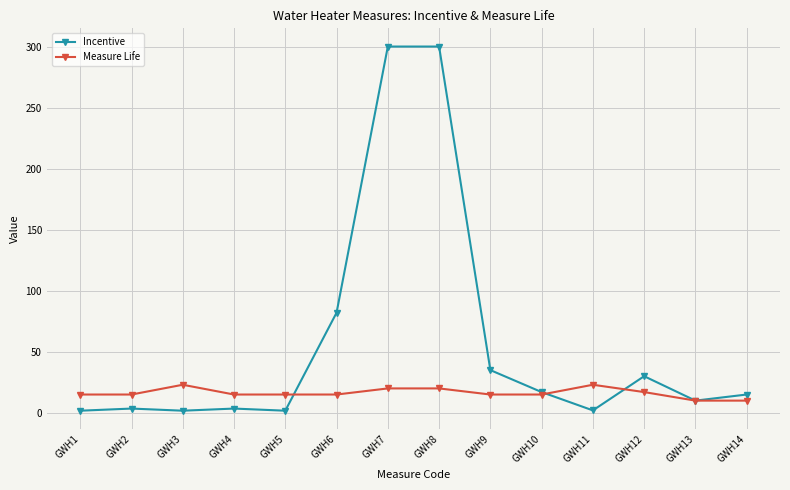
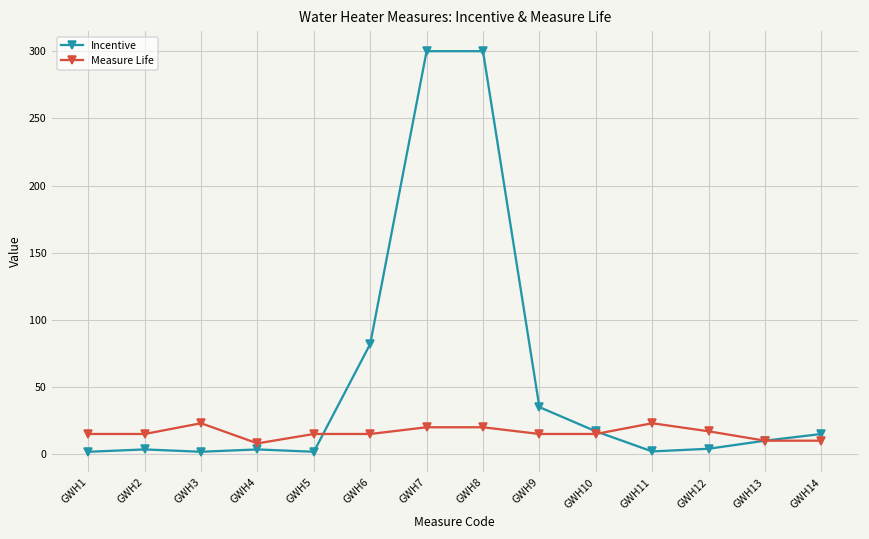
Measure Life, GWH4: 15 -> 8
Incentive, GWH12: 30 -> 4
